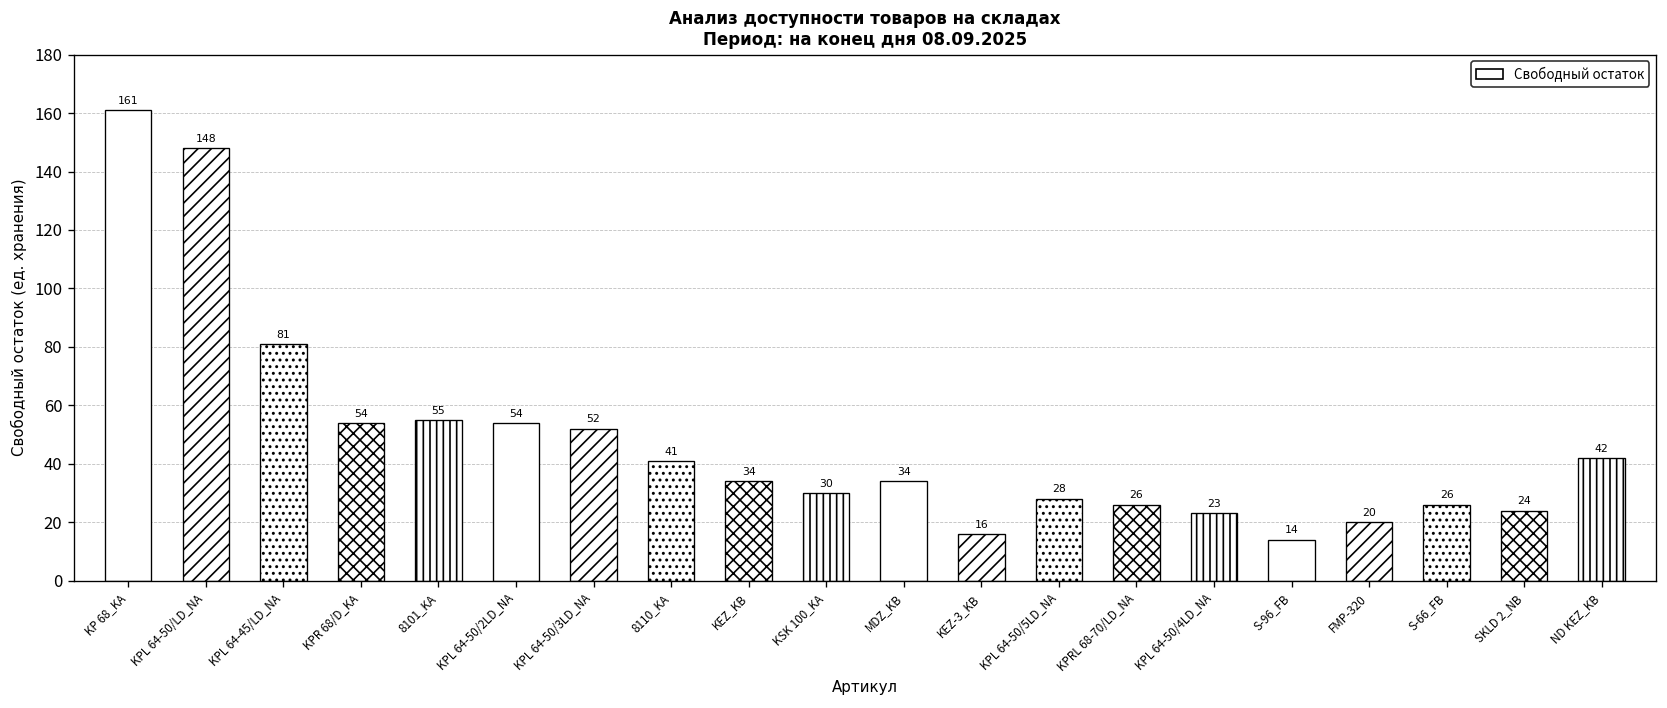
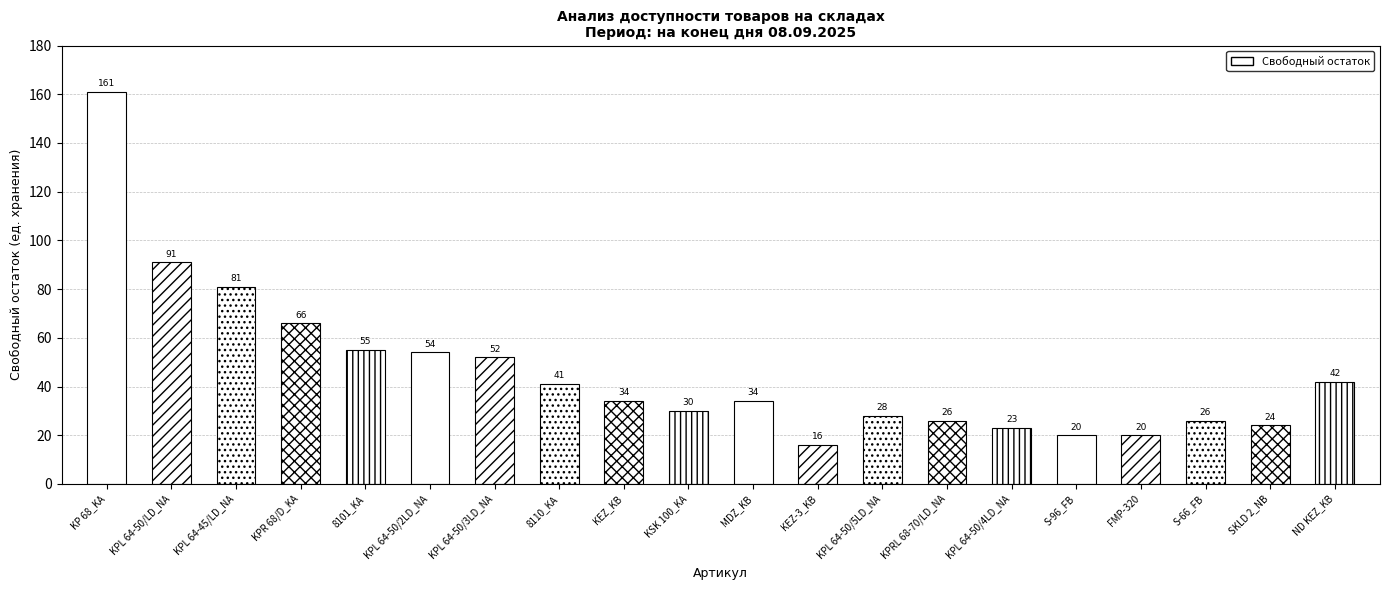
KPL 64-50/LD_NA: 148 -> 91
KPR 68/D_KA: 54 -> 66
S-96_FB: 14 -> 20
